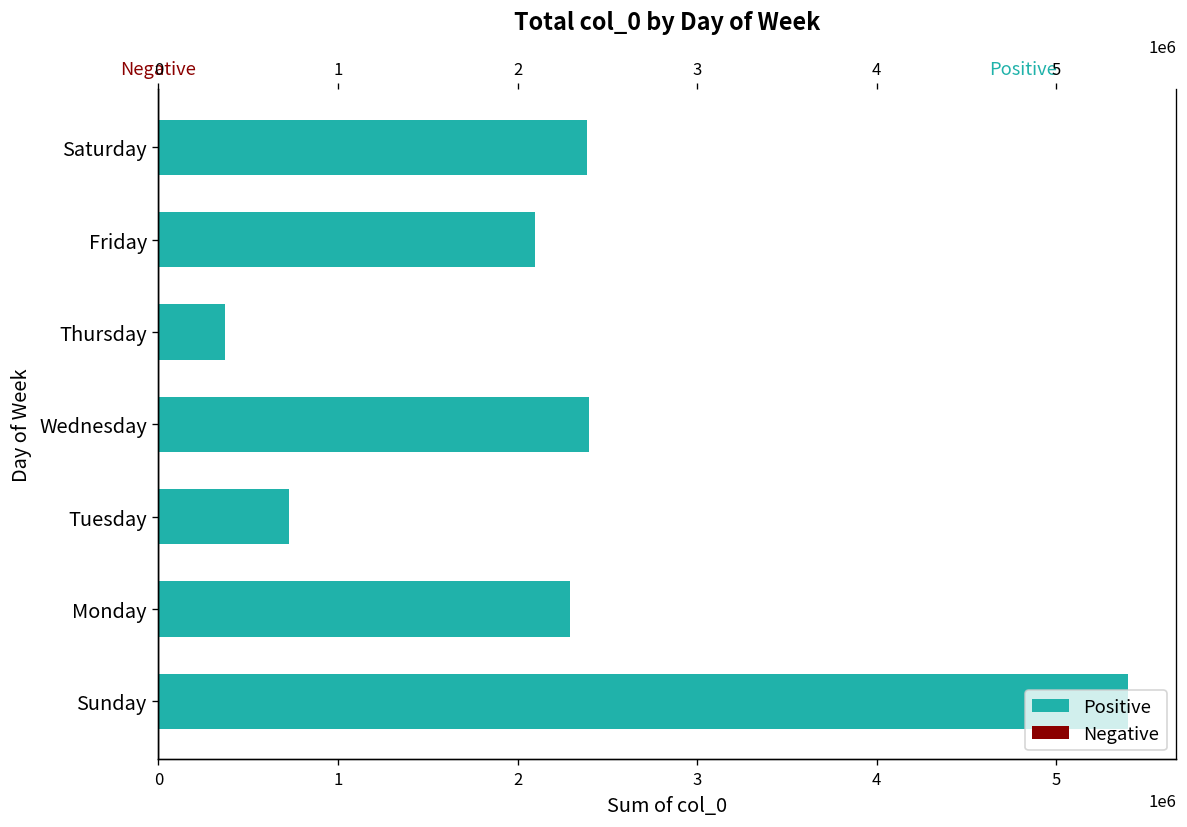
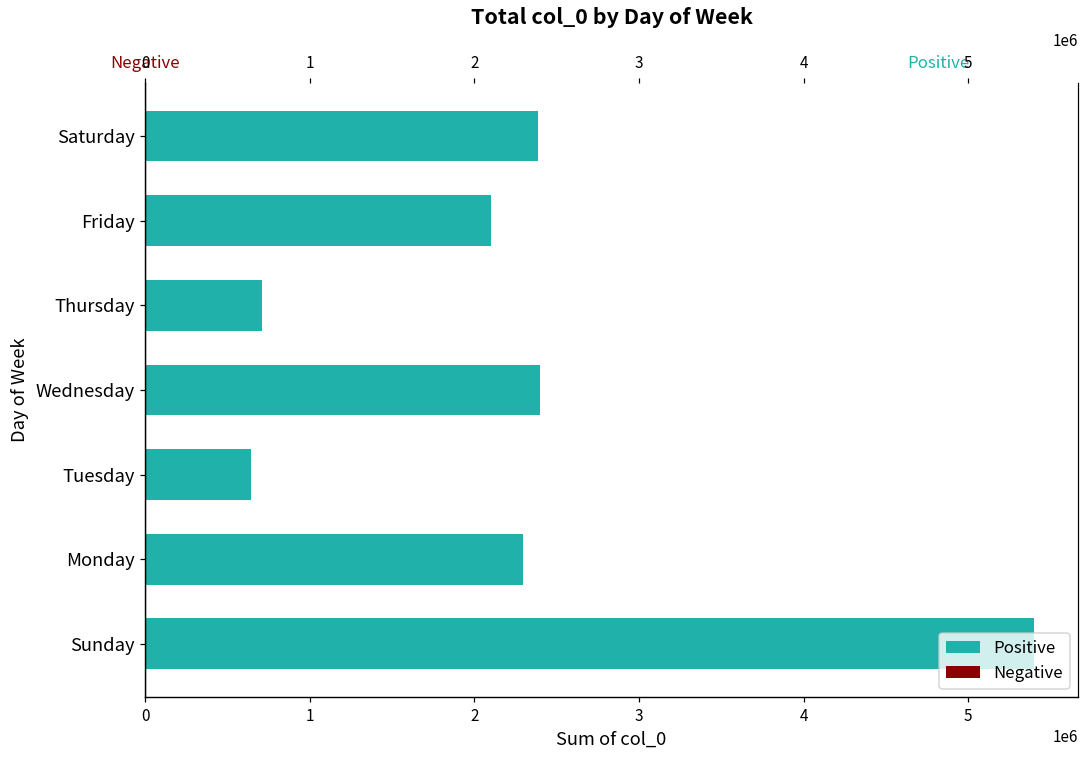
Positive, Thursday: 370000 -> 710000
Positive, Tuesday: 730000 -> 640000
